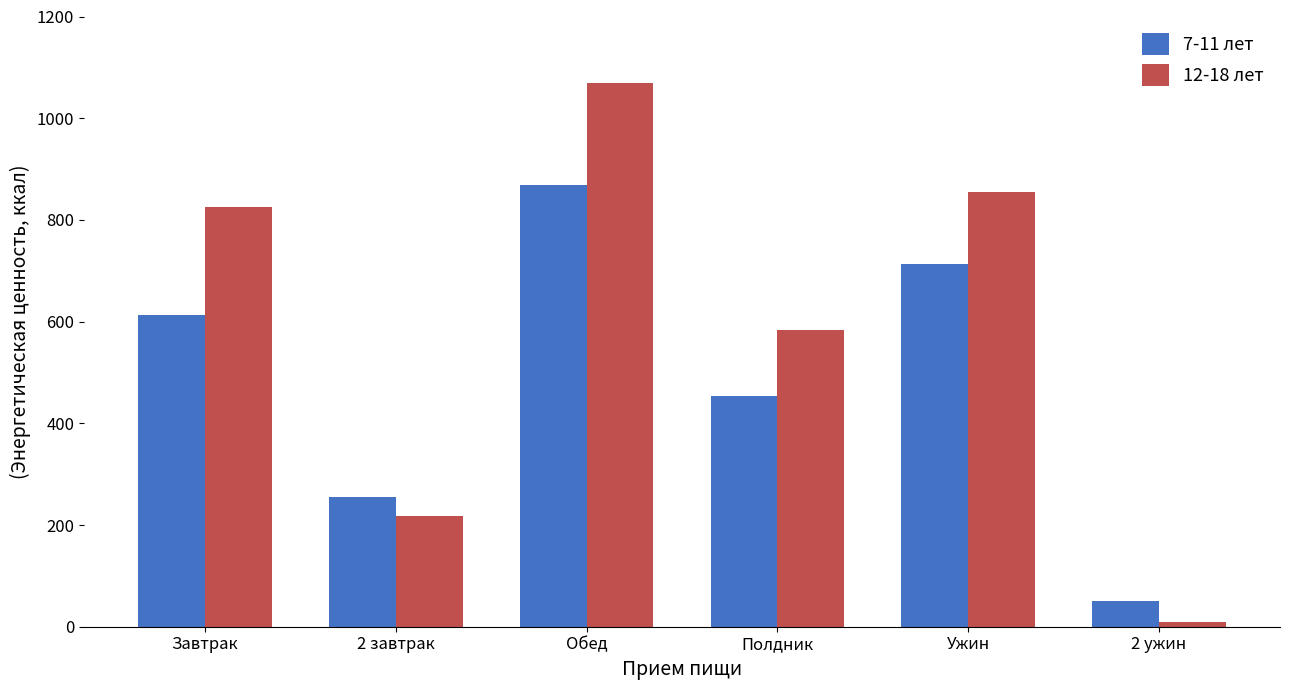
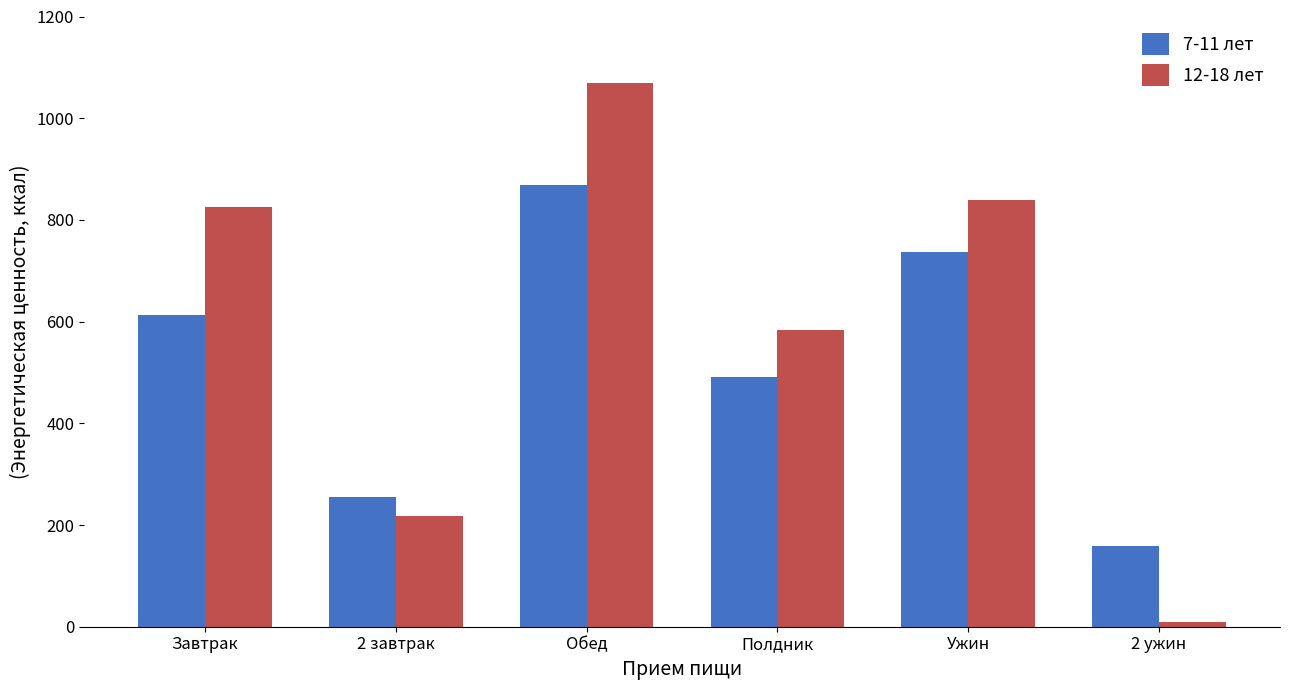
7-11 лет, Полдник: 450 -> 490
7-11 лет, Ужин: 710 -> 740
12-18 лет, Ужин: 860 -> 840
7-11 лет, 2 ужин: 50 -> 160
